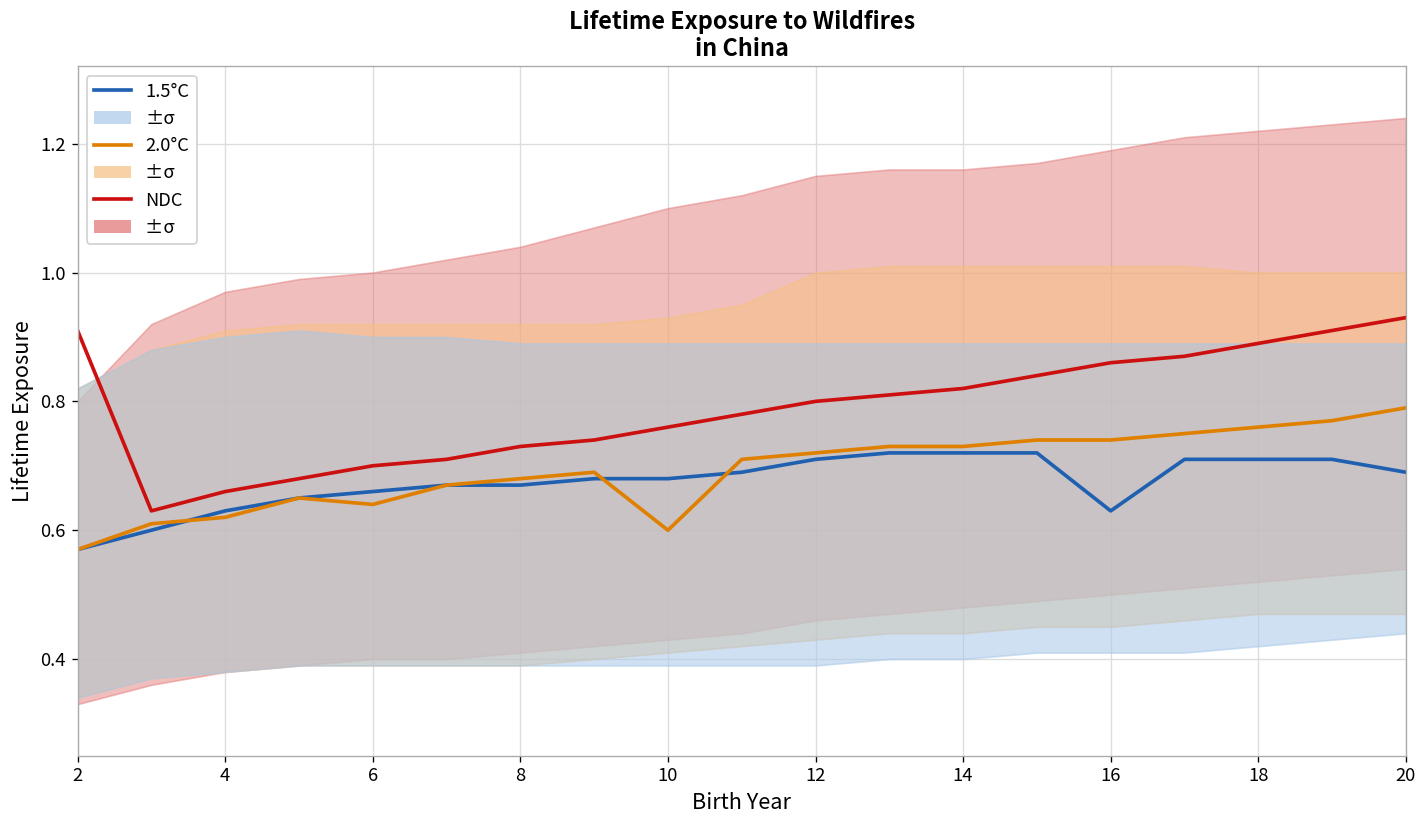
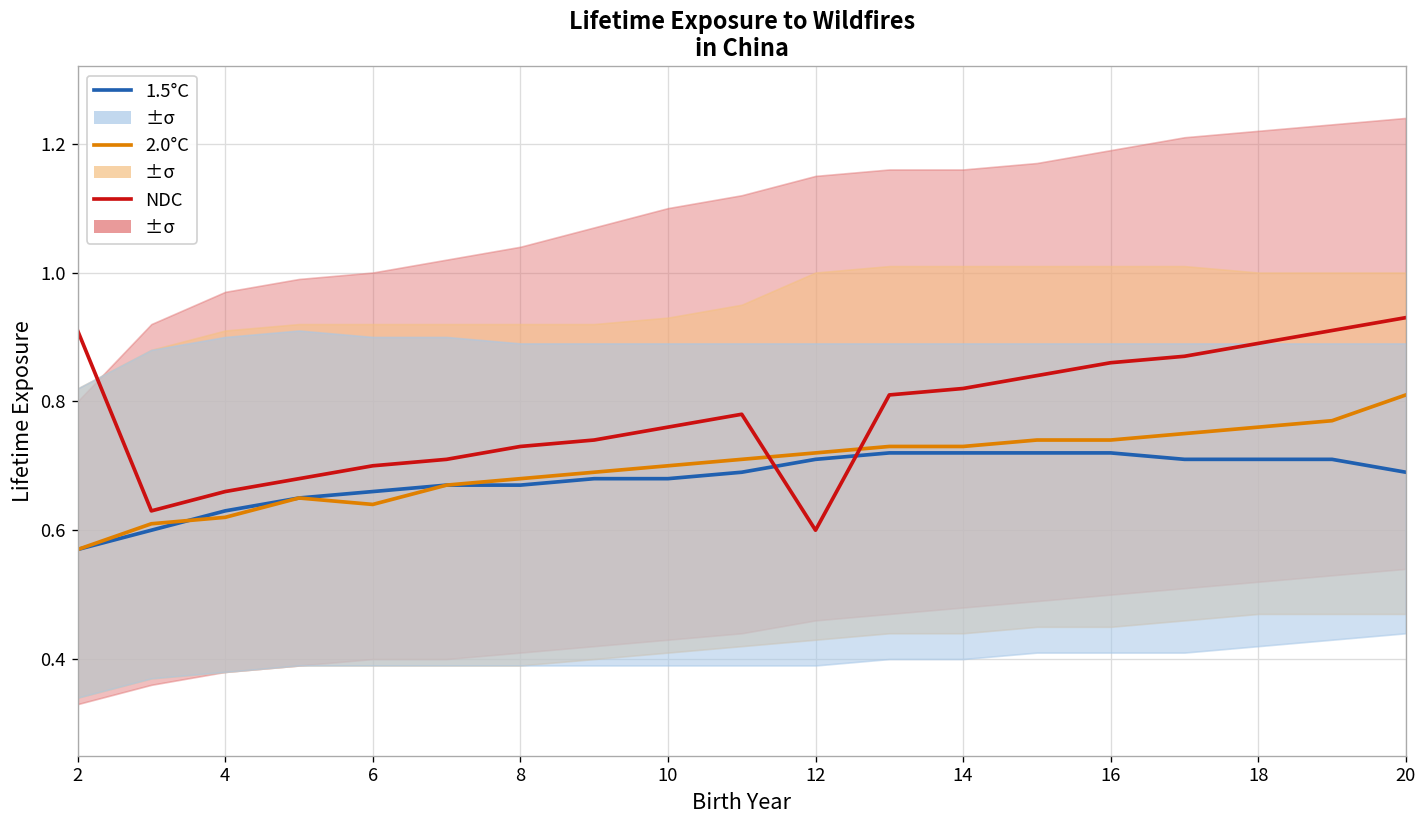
2.0°C, 10: 0.6 -> 0.7
NDC, 12: 0.8 -> 0.6
1.5°C, 16: 0.63 -> 0.72
2.0°C, 20: 0.79 -> 0.81
